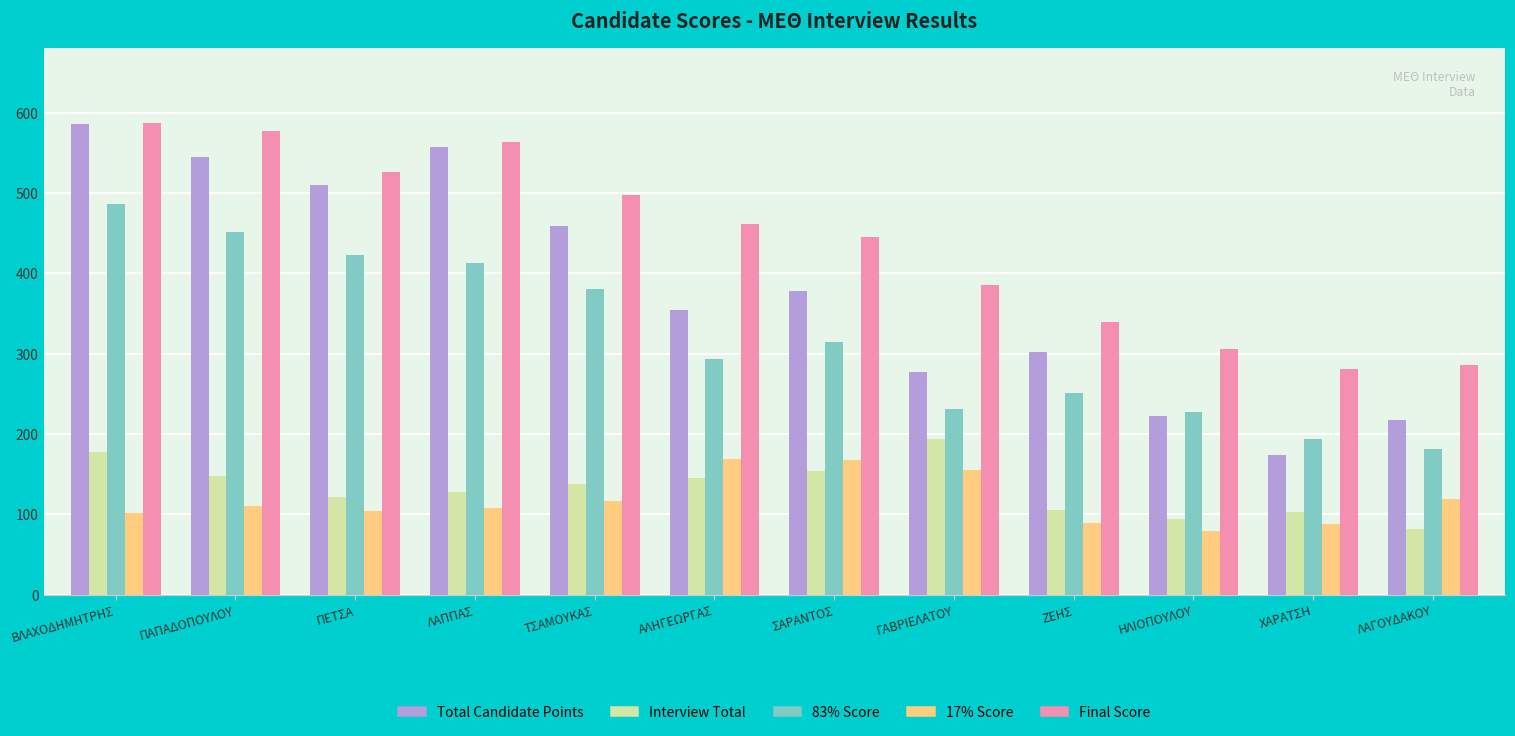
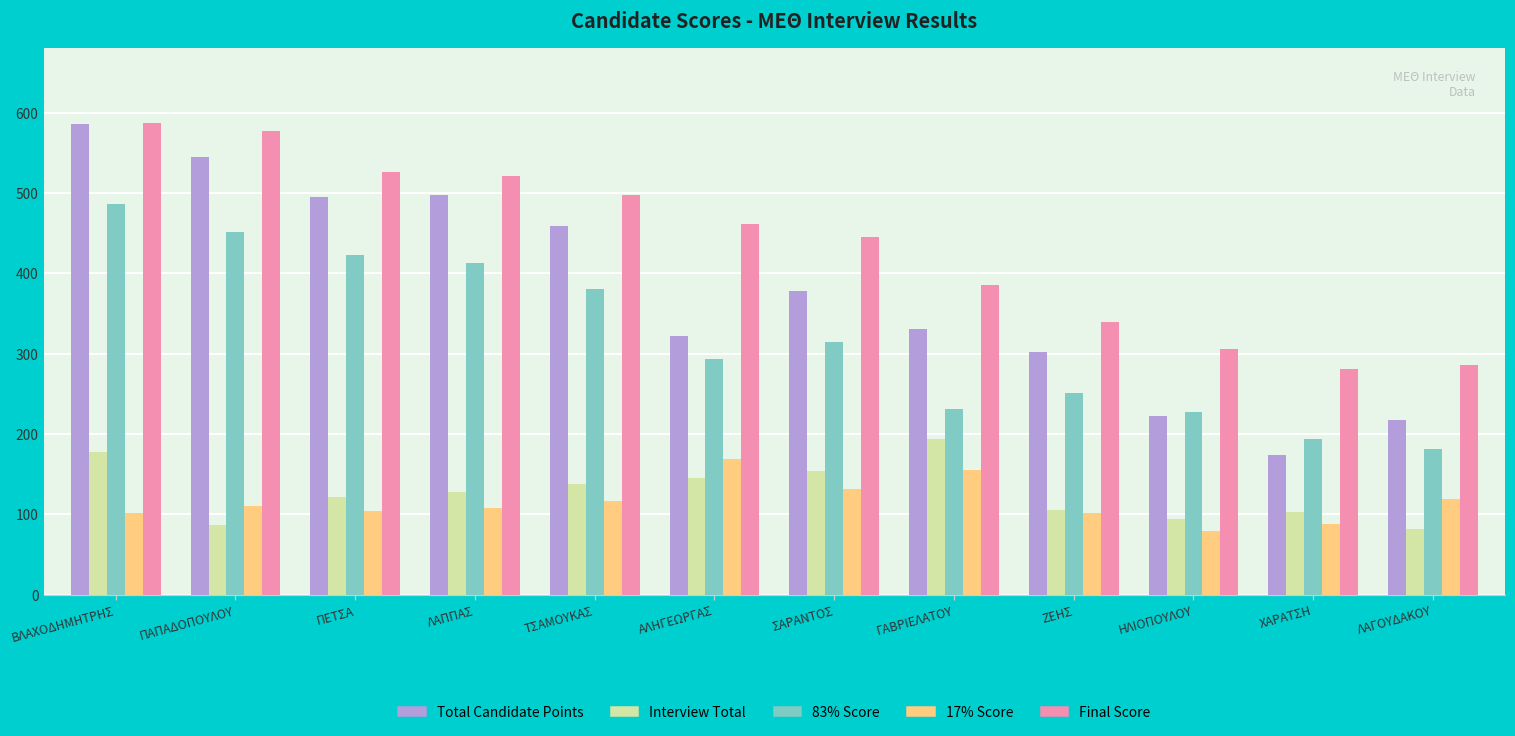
Interview Total, ΠΑΠΑΔΟΠΟΥΛΟΥ: 150 -> 90
Total Candidate Points, ΠΕΤΣΑ: 510 -> 490
Total Candidate Points, ΛΑΠΠΑΣ: 560 -> 500
Final Score, ΛΑΠΠΑΣ: 560 -> 520
Total Candidate Points, ΑΛΗΓΕΩΡΓΑΣ: 350 -> 320
17% Score, ΣΑΡΑΝΤΟΣ: 170 -> 130
Total Candidate Points, ΓΑΒΡΙΕΛΑΤΟΥ: 280 -> 330
17% Score, ΖΕΗΣ: 90 -> 100
